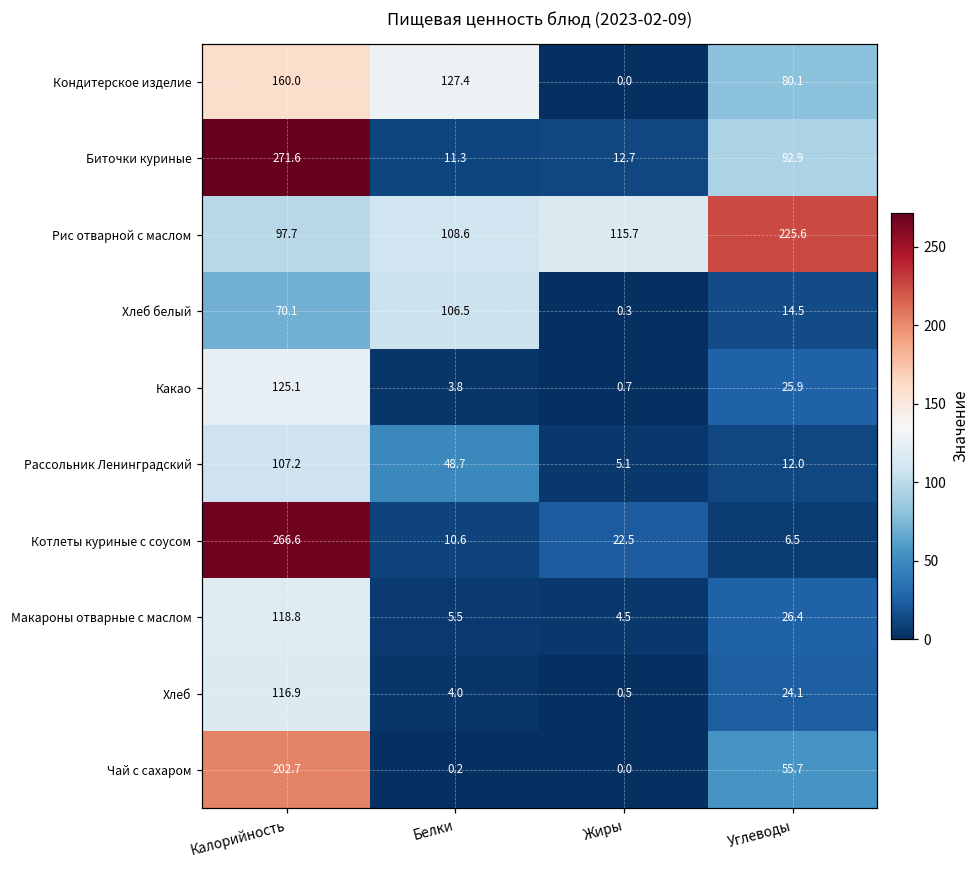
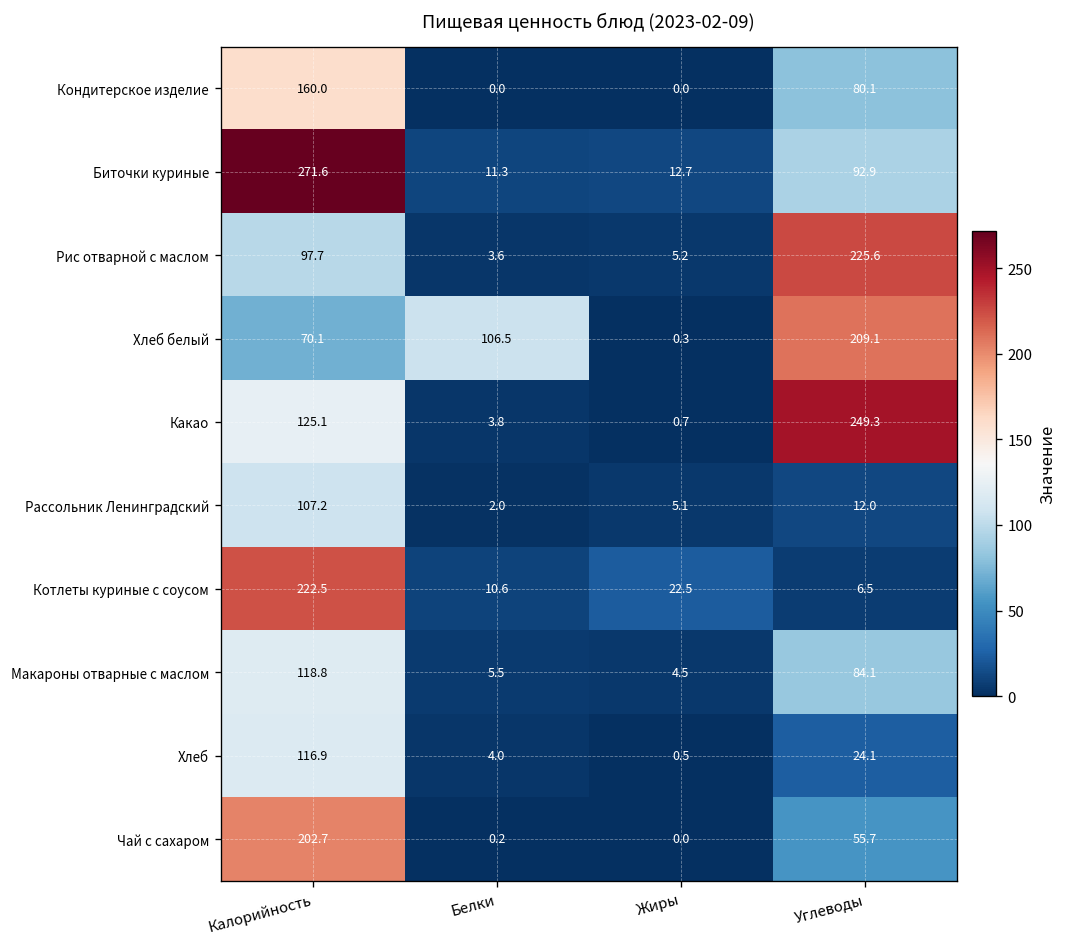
Кондитерское изделие, Белки: 127.4 -> 0.0
Рис отварной с маслом, Белки: 108.6 -> 3.6
Рис отварной с маслом, Жиры: 115.7 -> 5.2
Хлеб белый, Углеводы: 14.5 -> 209.1
Какао, Углеводы: 25.9 -> 249.3
Рассольник Ленинградский, Белки: 48.7 -> 2.0
Котлеты куриные с соусом, Калорийность: 266.6 -> 222.5
Макароны отварные с маслом, Углеводы: 26.4 -> 84.1
